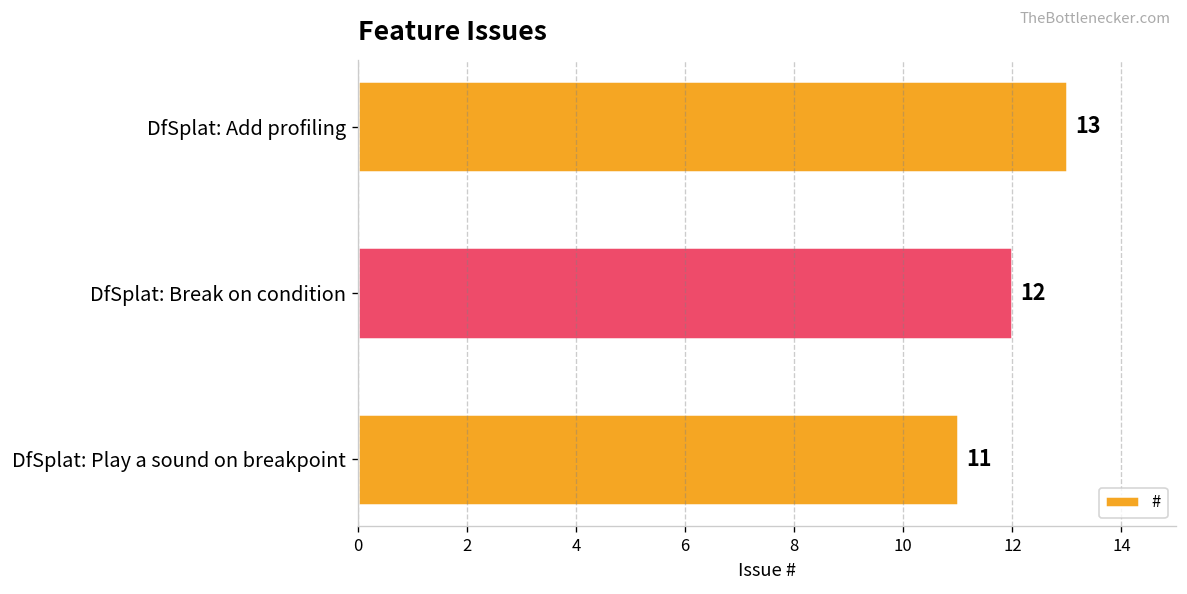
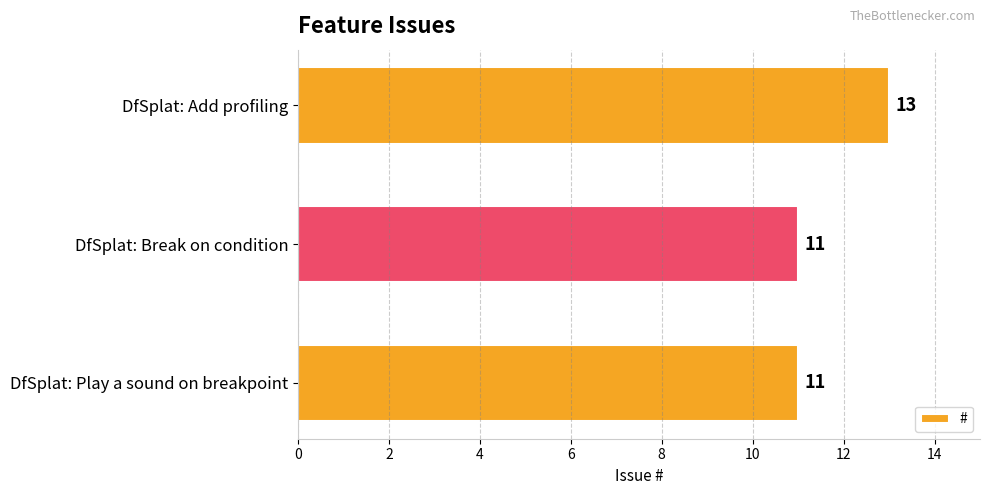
DfSplat: Break on condition: 12 -> 11
